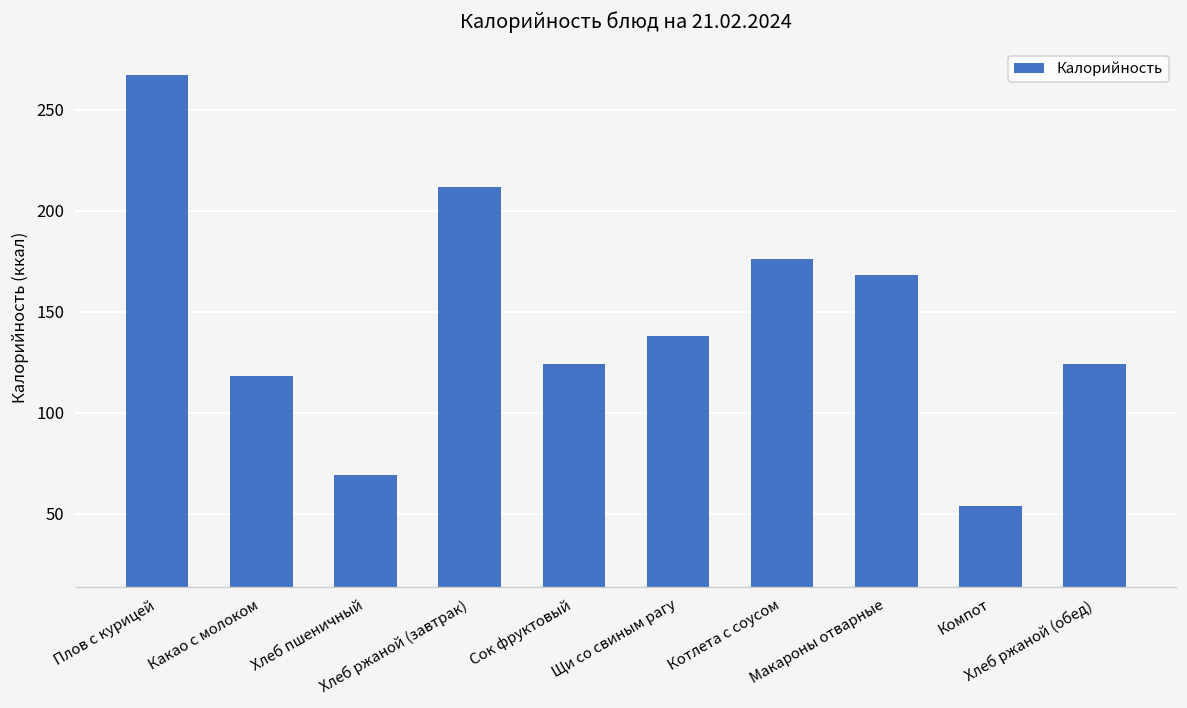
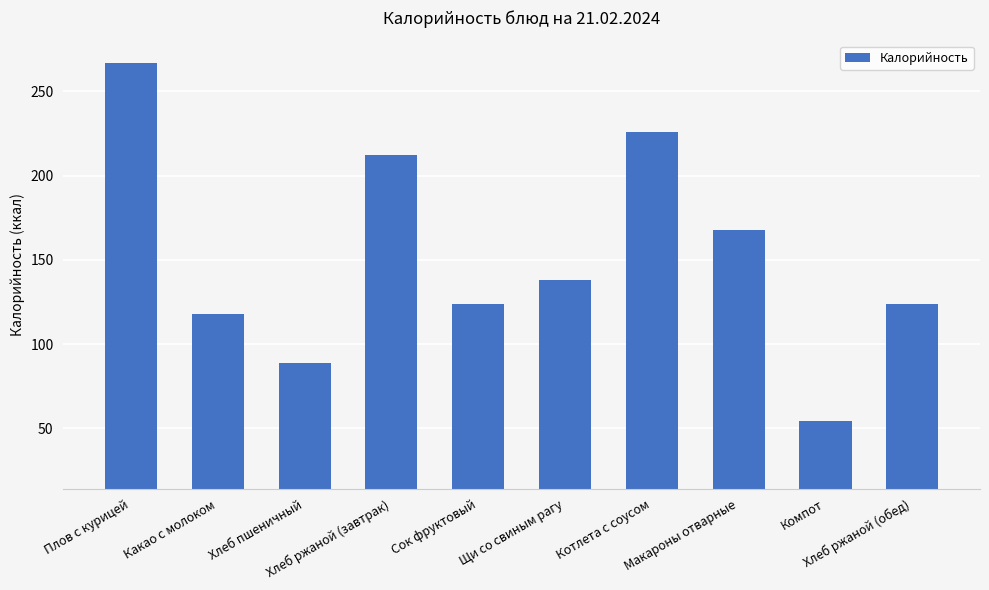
Хлеб пшеничный: 69 -> 89
Котлета с соусом: 176 -> 226
